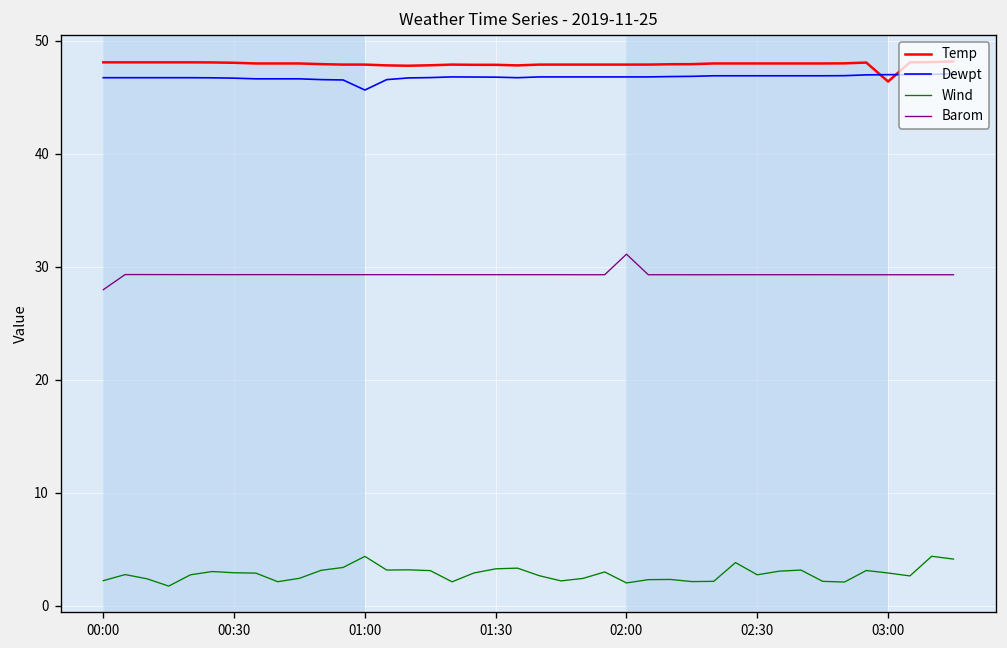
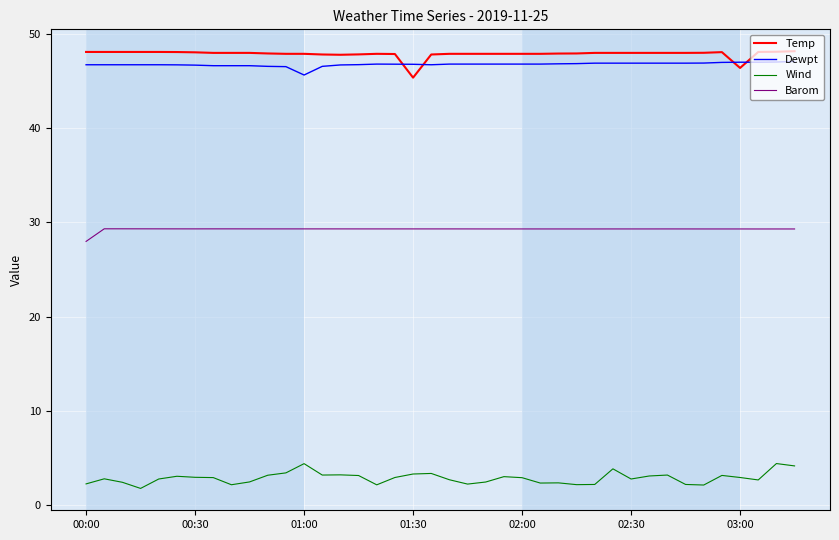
Temp, 01:30: 48 -> 45
Wind, 02:00: 2 -> 3
Barom, 02:00: 31 -> 29
